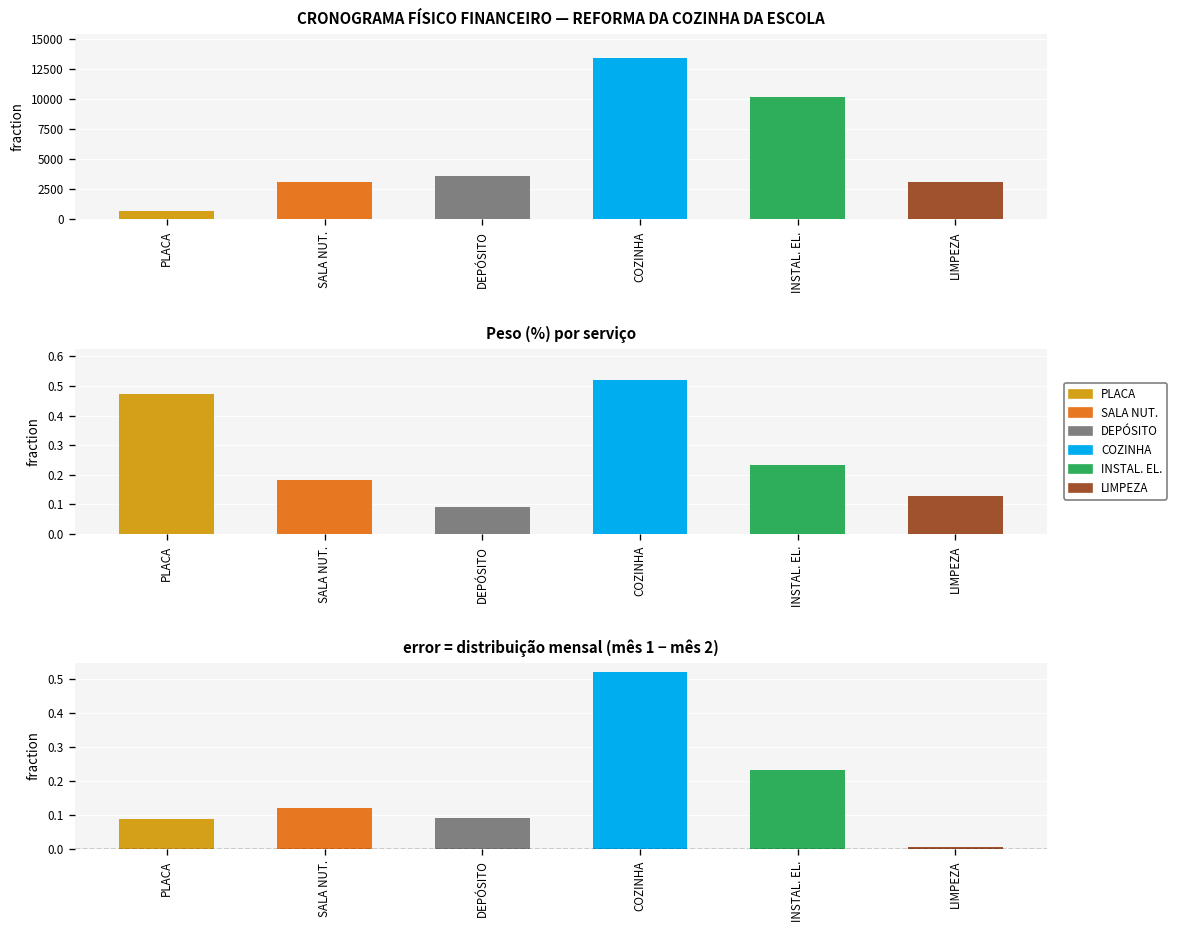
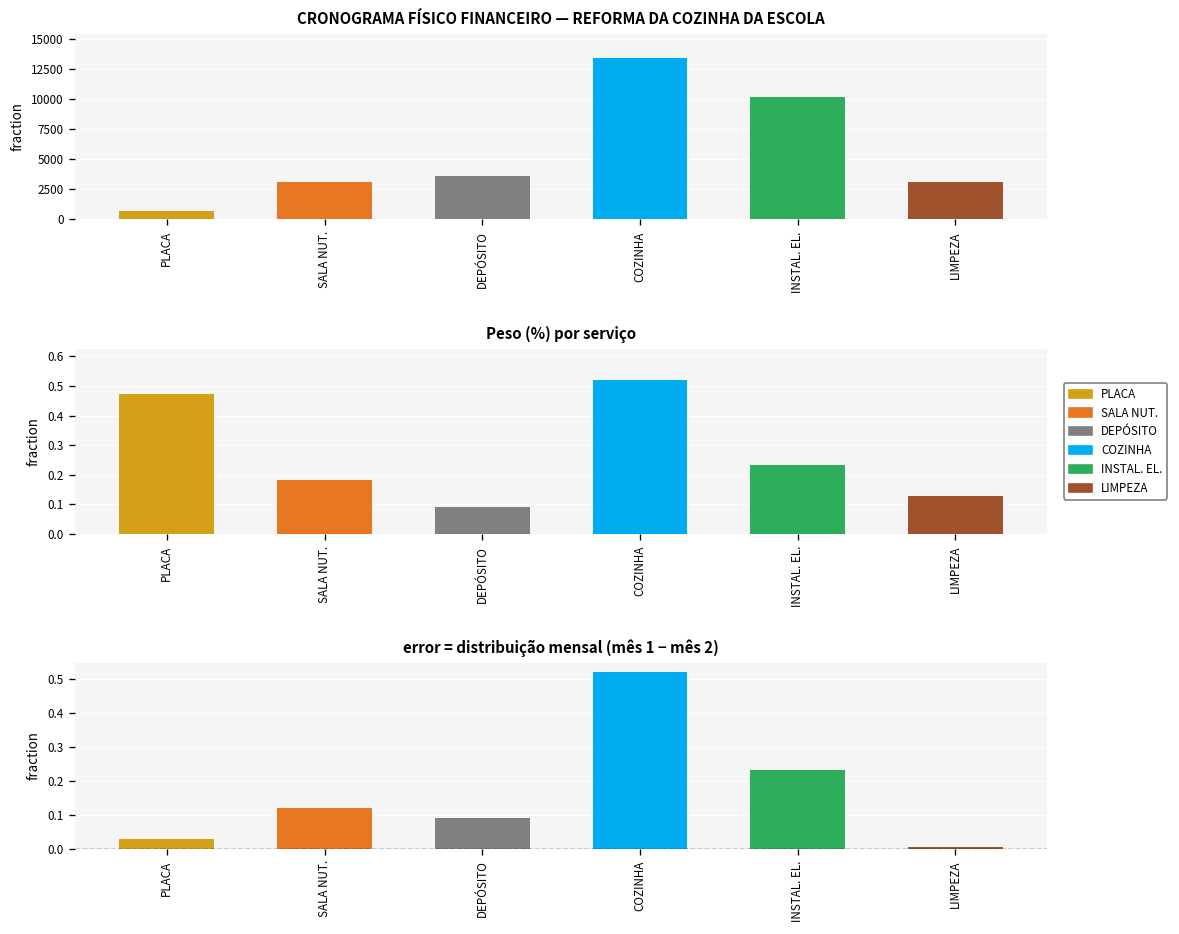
error = distribuição mensal (mês 1 − mês 2), PLACA: 0.09 -> 0.03
